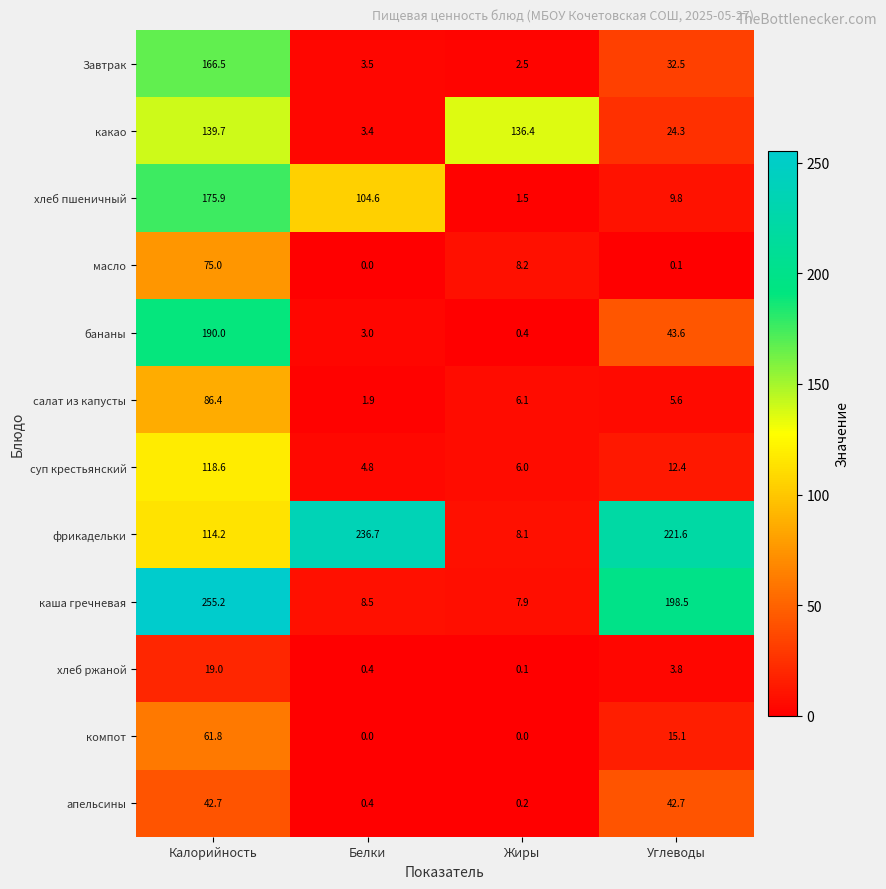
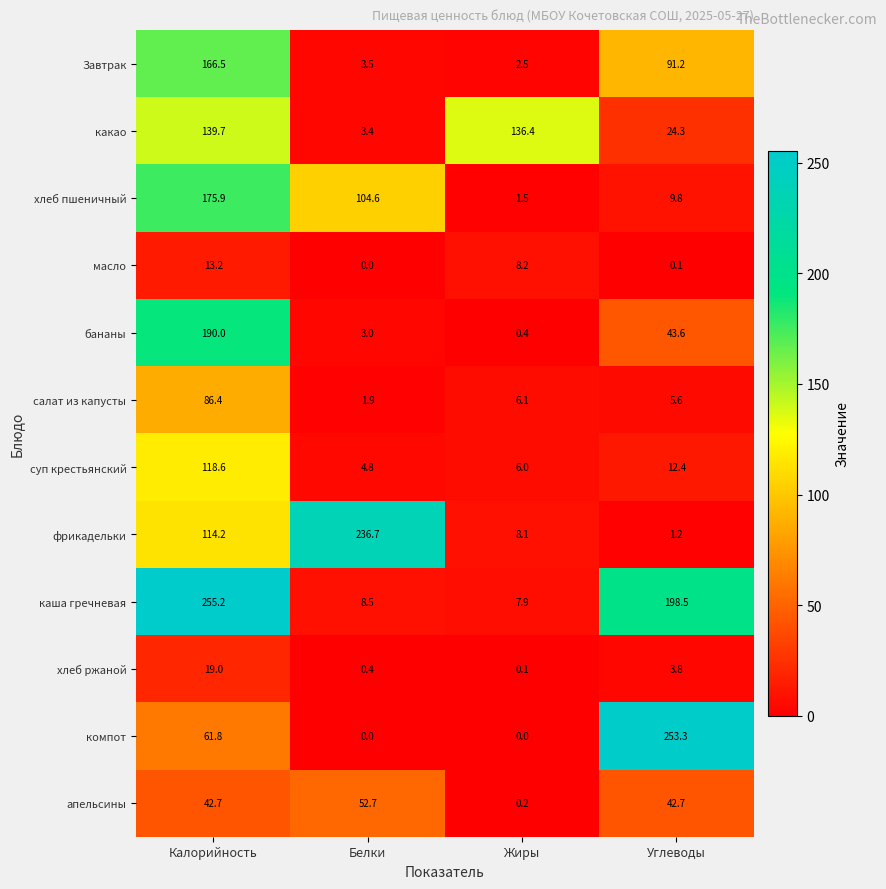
Завтрак, Углеводы: 32.5 -> 91.2
масло, Калорийность: 75.0 -> 13.2
фрикадельки, Углеводы: 221.6 -> 1.2
компот, Углеводы: 15.1 -> 253.3
апельсины, Белки: 0.4 -> 52.7
